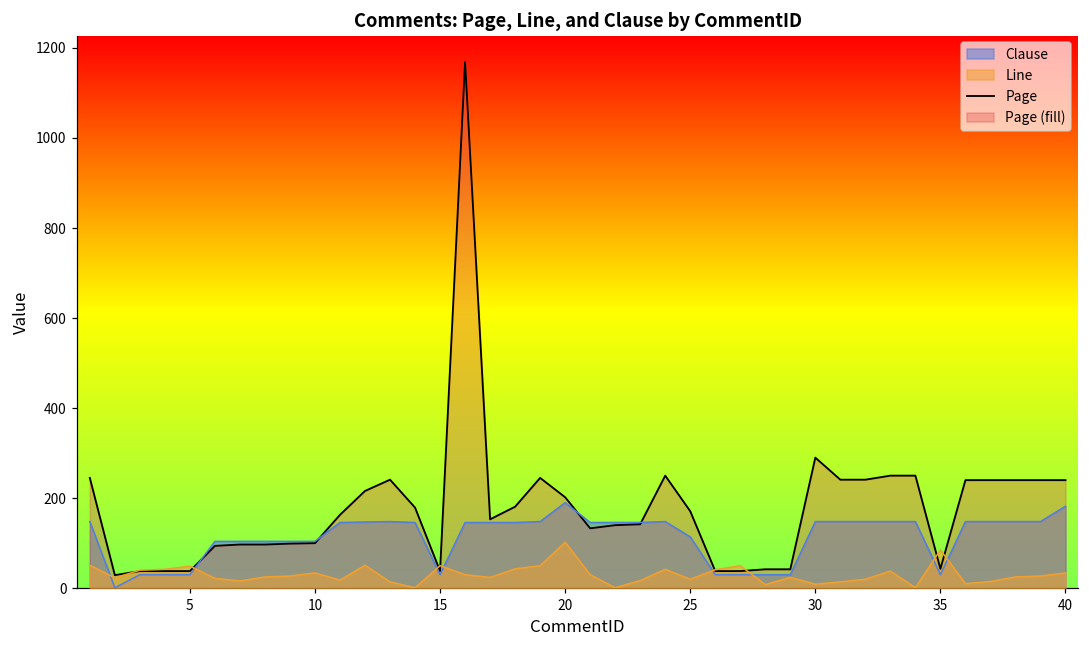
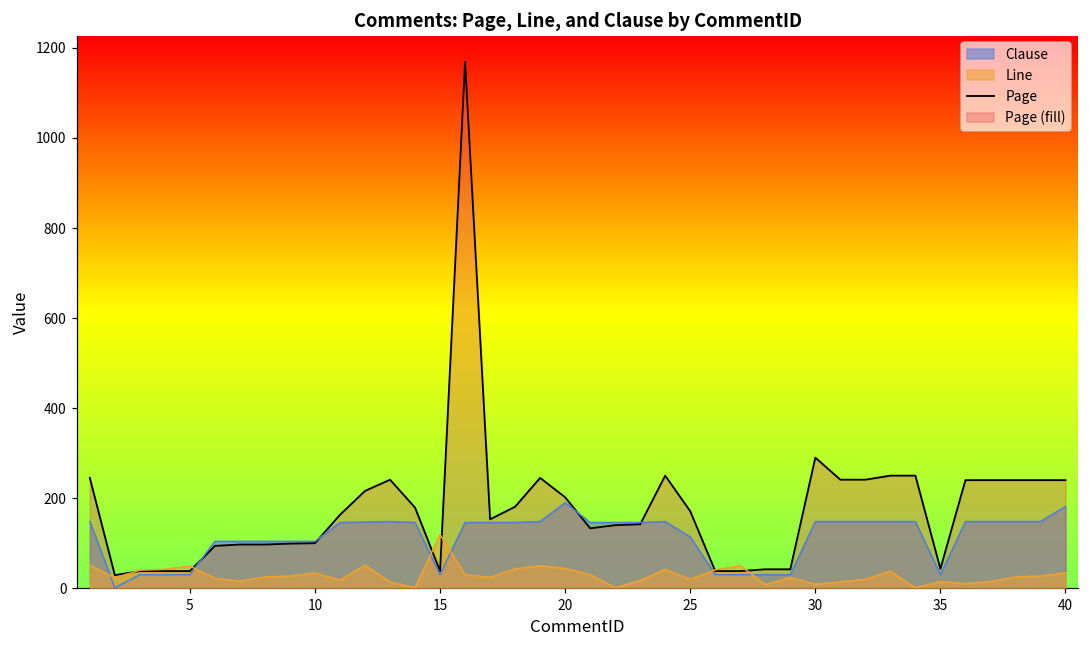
Line, 15: 50 -> 120
Line, 20: 100 -> 40
Line, 35: 90 -> 20
